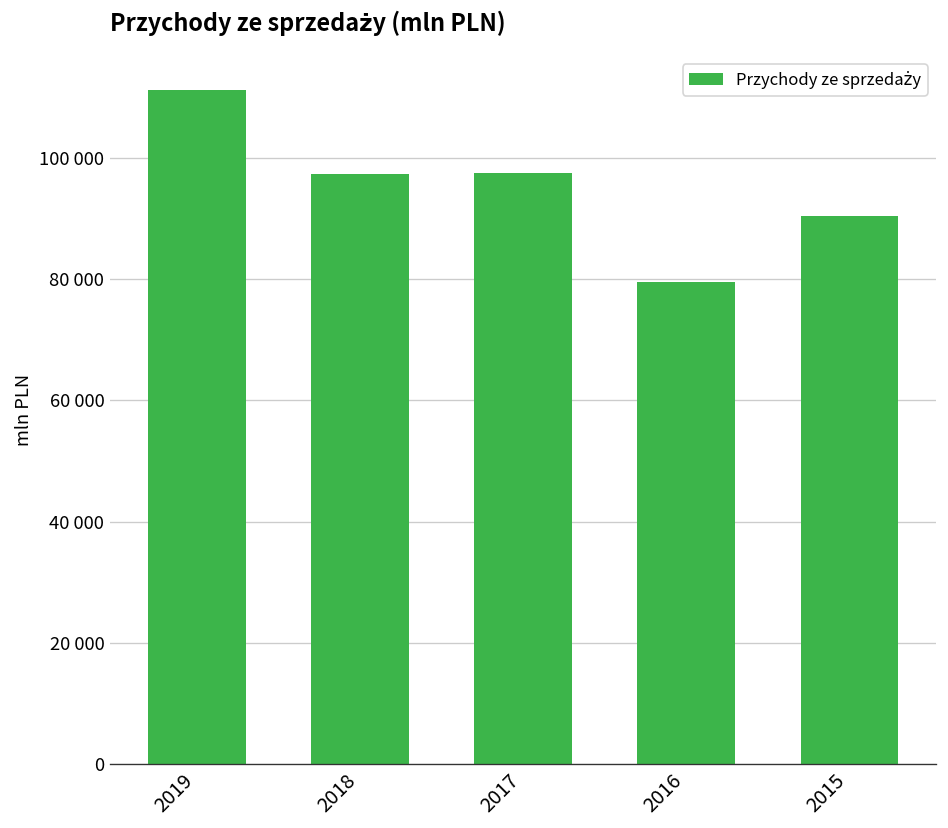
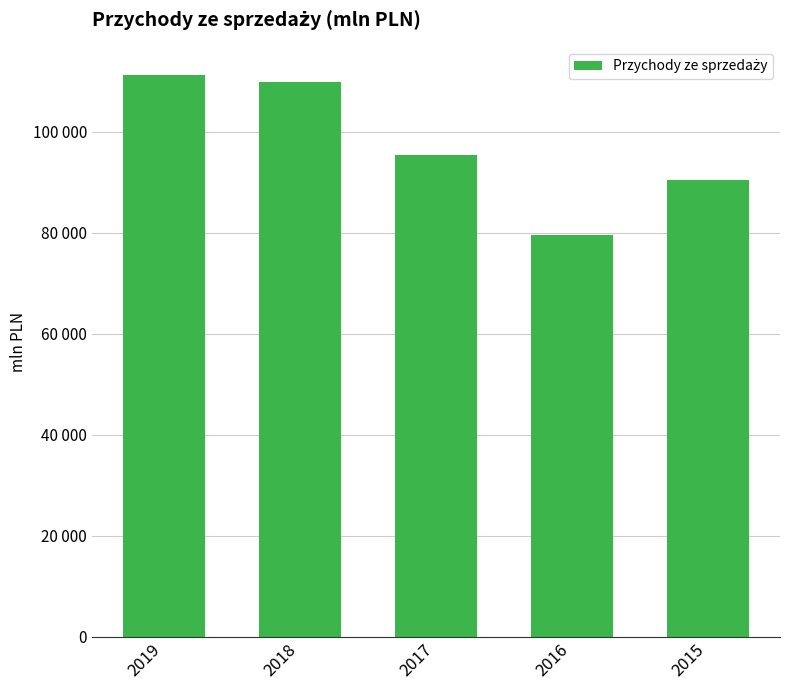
2018: 97000 -> 110000
2017: 98000 -> 95000
